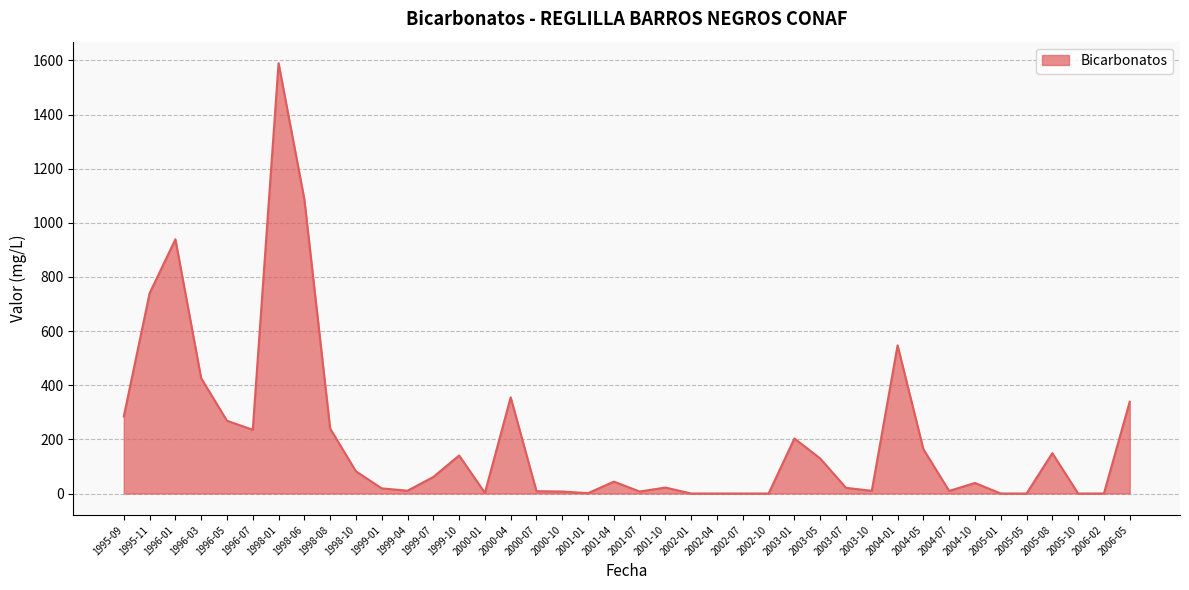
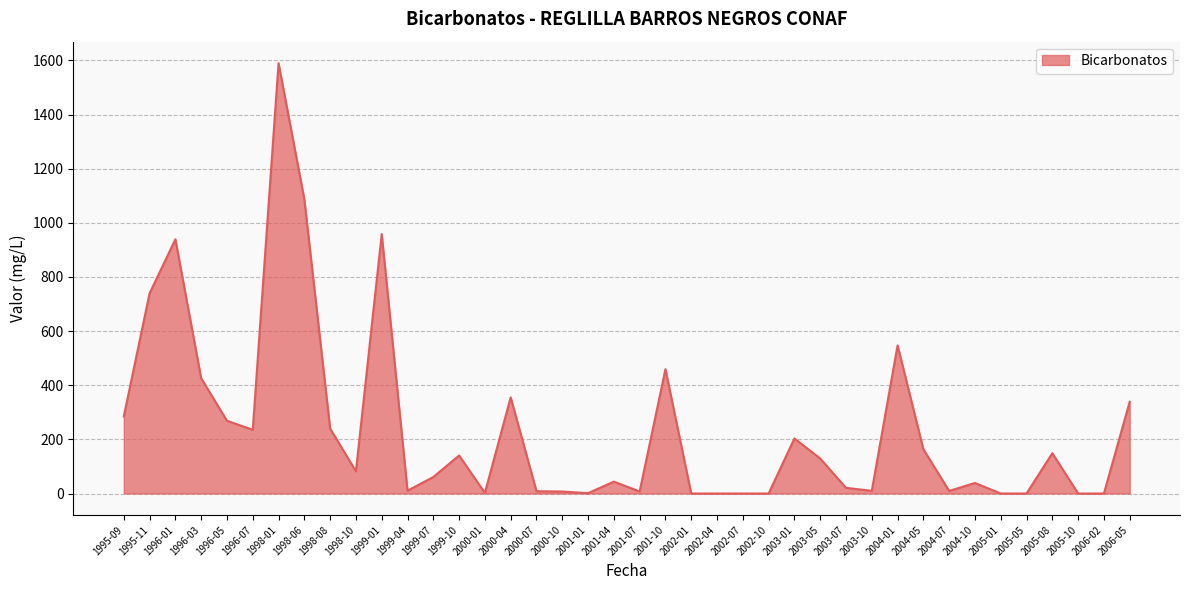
1999-01: 20 -> 960
2001-10: 20 -> 460
